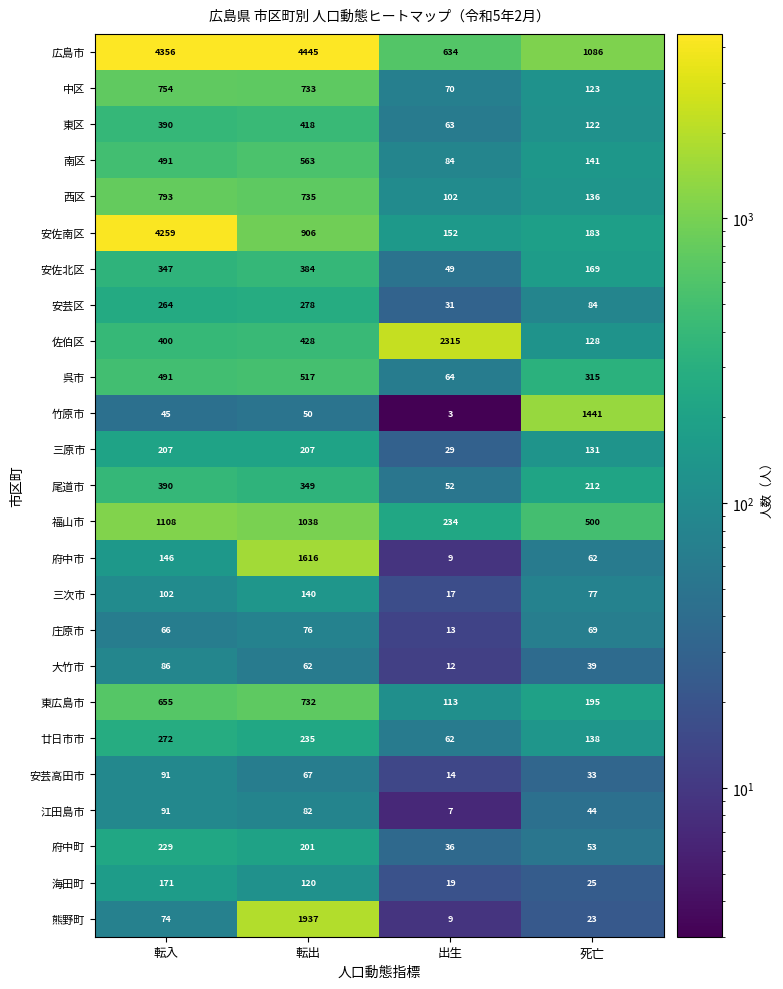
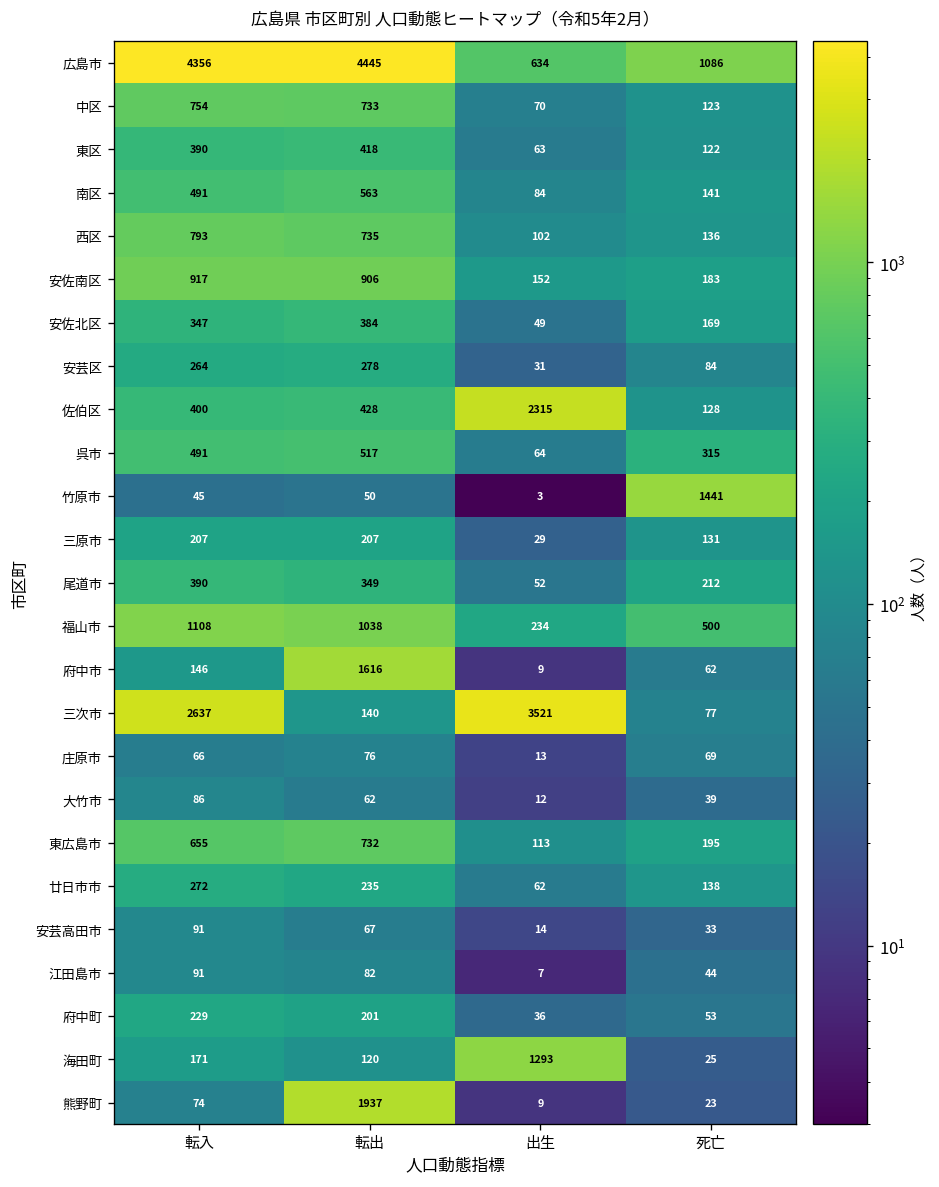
安佐南区, 転入: 4259 -> 917
三次市, 転入: 102 -> 2637
三次市, 出生: 17 -> 3521
海田町, 出生: 19 -> 1293
